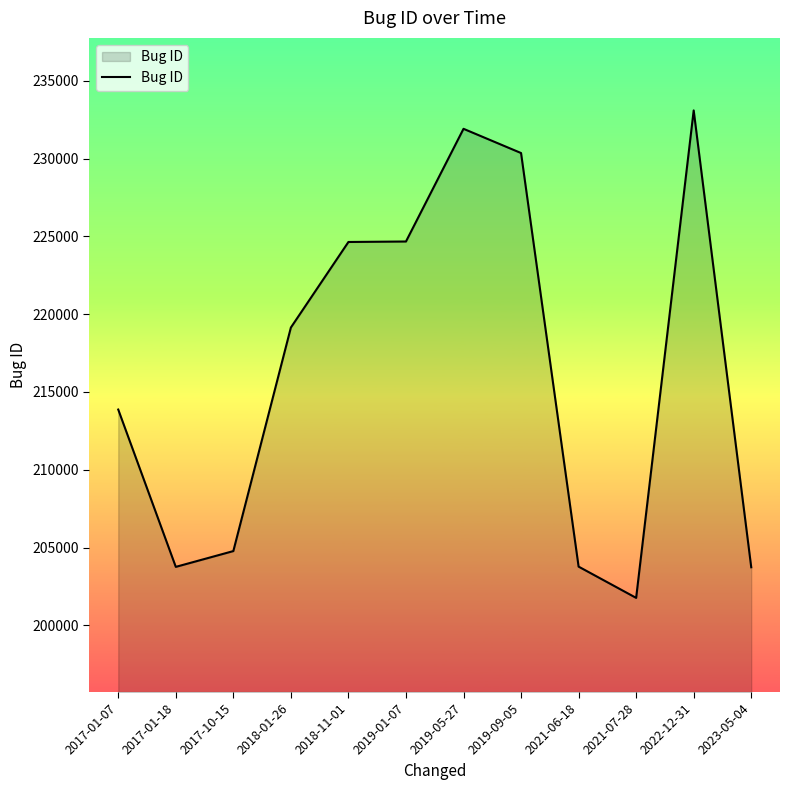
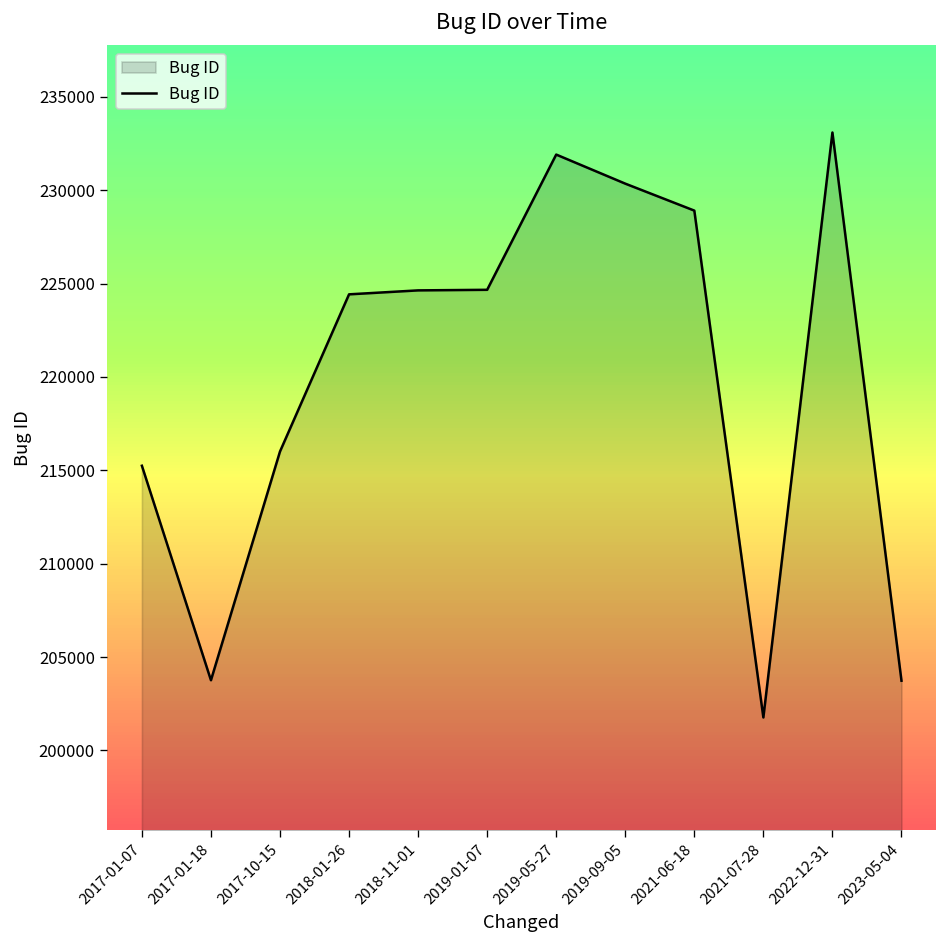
2017-01-07: 213900 -> 215200
2017-10-15: 204800 -> 216000
2018-01-26: 219100 -> 224400
2021-06-18: 203800 -> 228900
